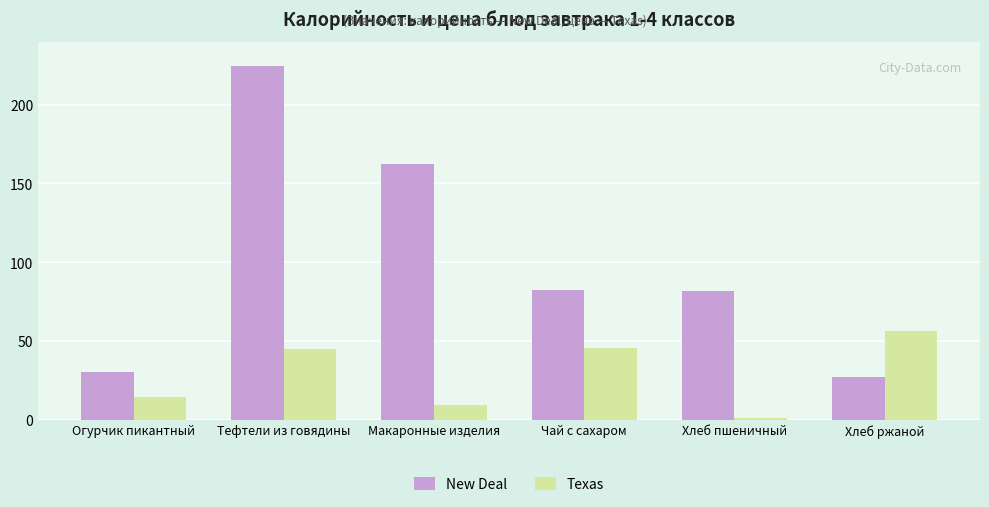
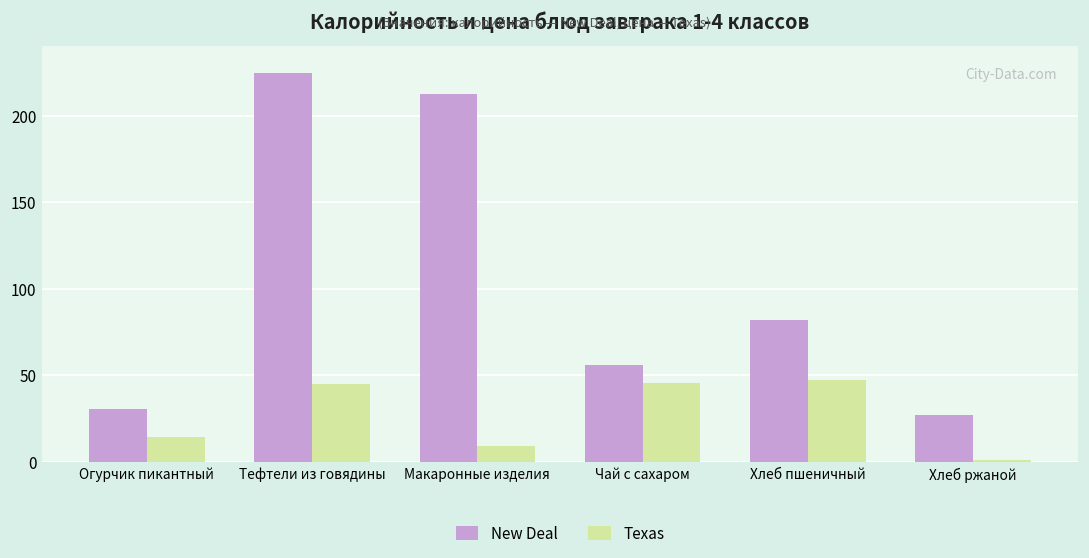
New Deal, Макаронные изделия: 162 -> 212
New Deal, Чай с сахаром: 83 -> 56
Texas, Хлеб пшеничный: 1 -> 47
Texas, Хлеб ржаной: 56 -> 1
